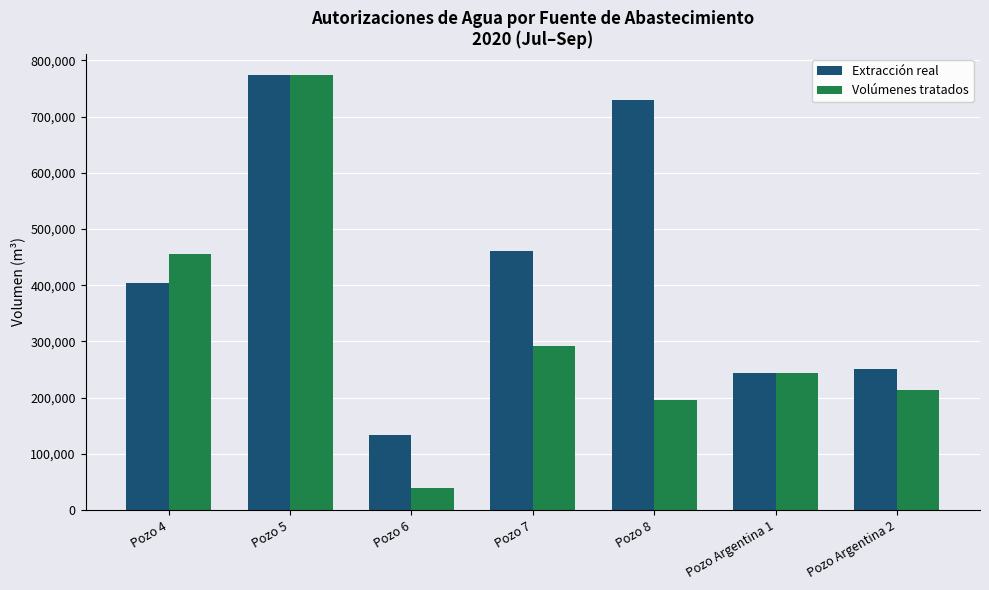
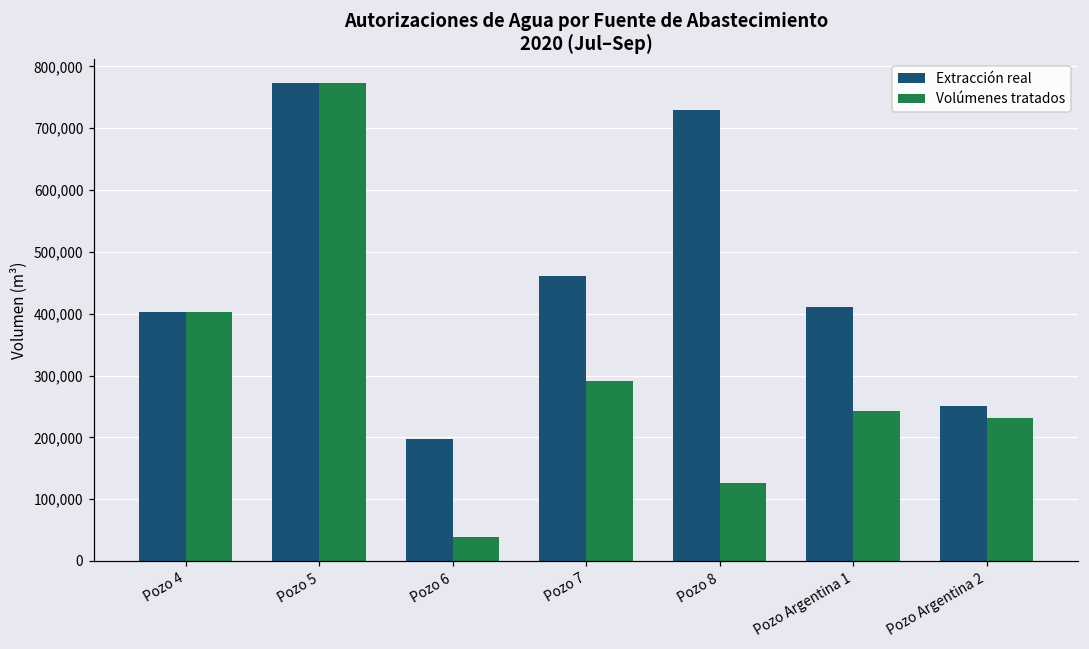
Volúmenes tratados, Pozo 4: 460,000 -> 400,000
Extracción real, Pozo 6: 130,000 -> 200,000
Volúmenes tratados, Pozo 8: 200,000 -> 130,000
Extracción real, Pozo Argentina 1: 240,000 -> 410,000
Volúmenes tratados, Pozo Argentina 2: 210,000 -> 230,000
